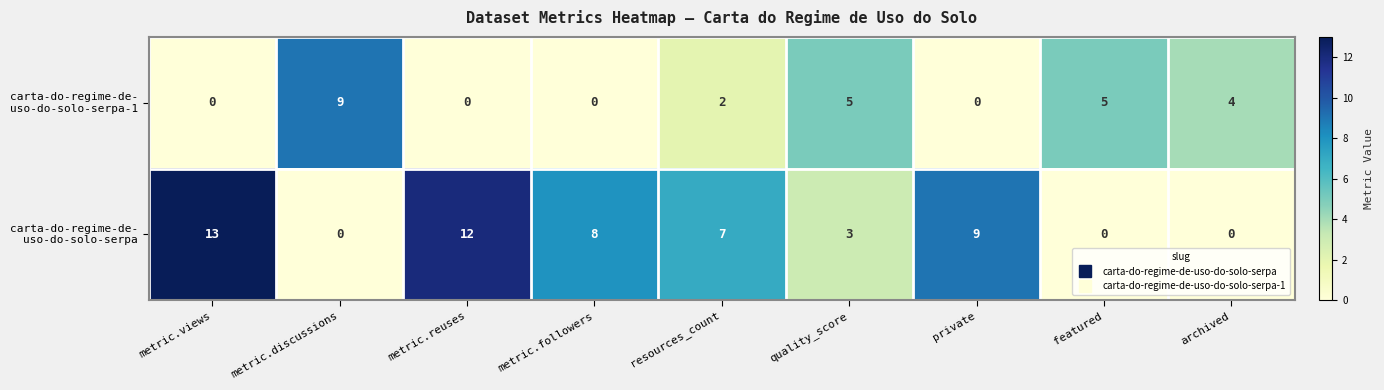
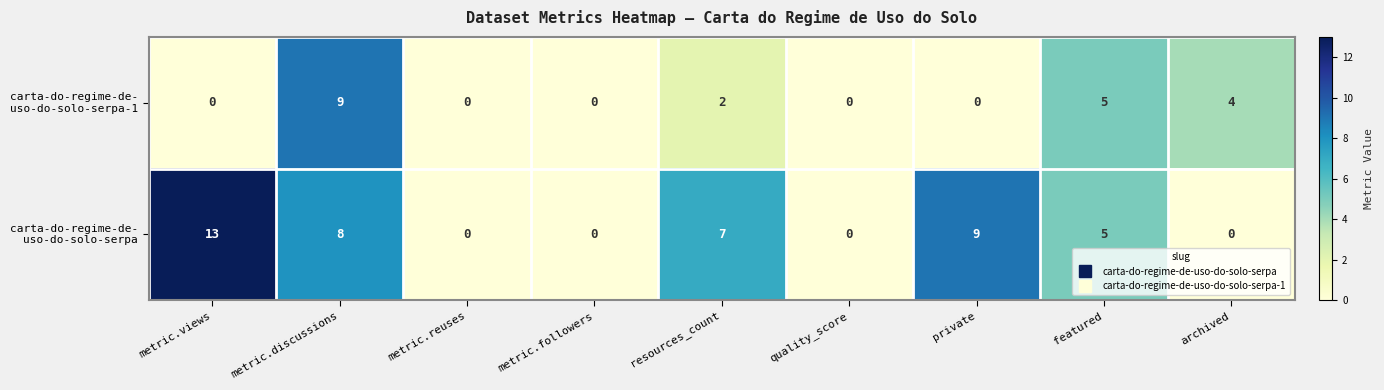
carta-do-regime-de- uso-do-solo-serpa-1, quality_score: 5 -> 0
carta-do-regime-de- uso-do-solo-serpa, metric.discussions: 0 -> 8
carta-do-regime-de- uso-do-solo-serpa, metric.reuses: 12 -> 0
carta-do-regime-de- uso-do-solo-serpa, metric.followers: 8 -> 0
carta-do-regime-de- uso-do-solo-serpa, quality_score: 3 -> 0
carta-do-regime-de- uso-do-solo-serpa, featured: 0 -> 5
